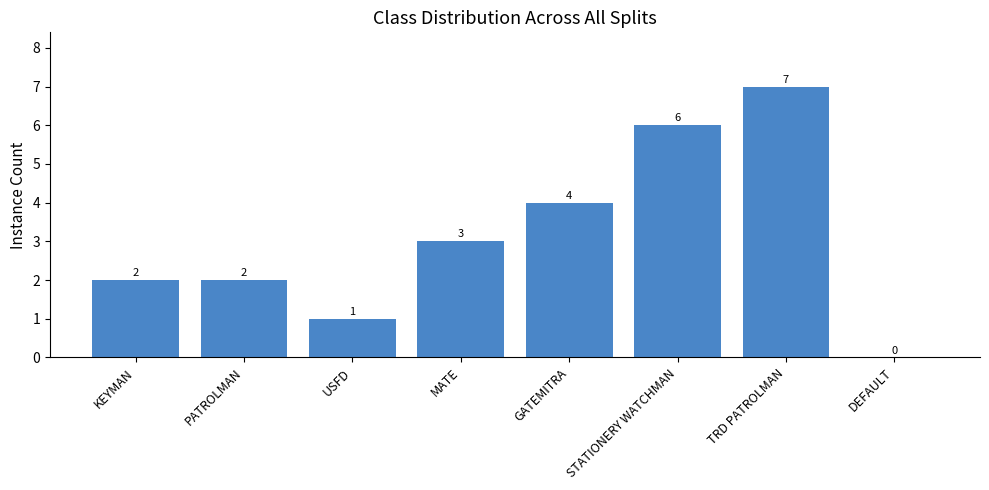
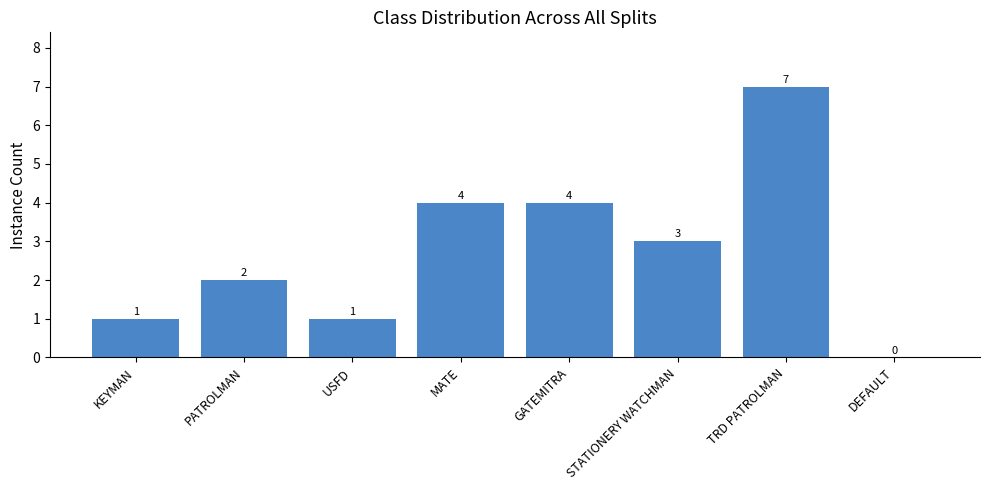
KEYMAN: 2 -> 1
MATE: 3 -> 4
STATIONERY WATCHMAN: 6 -> 3
